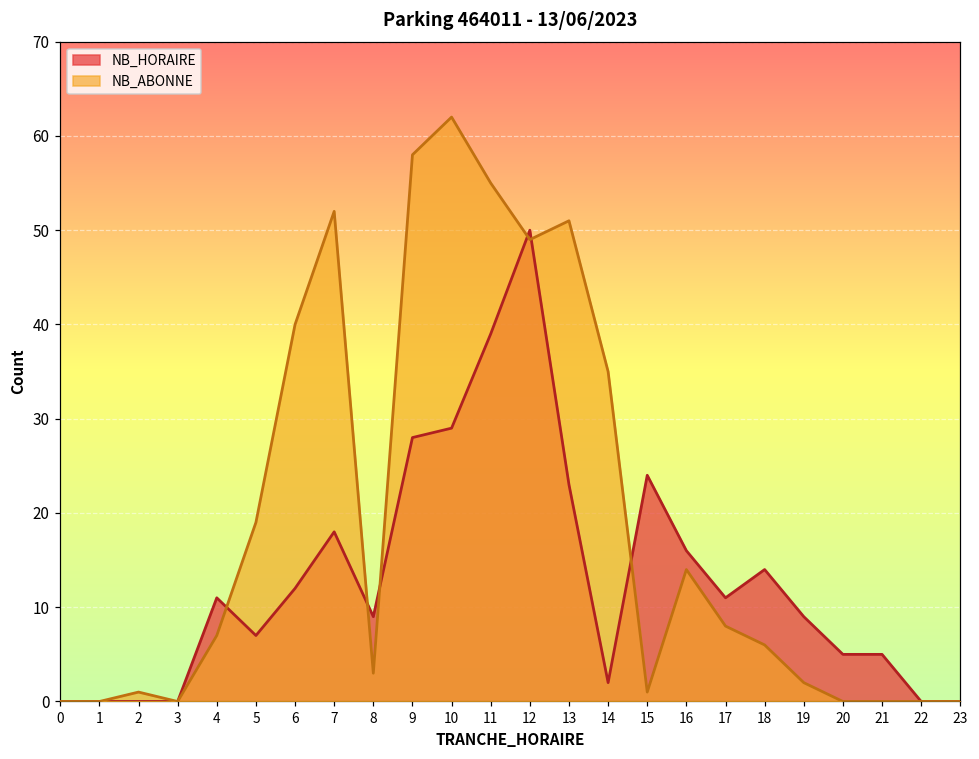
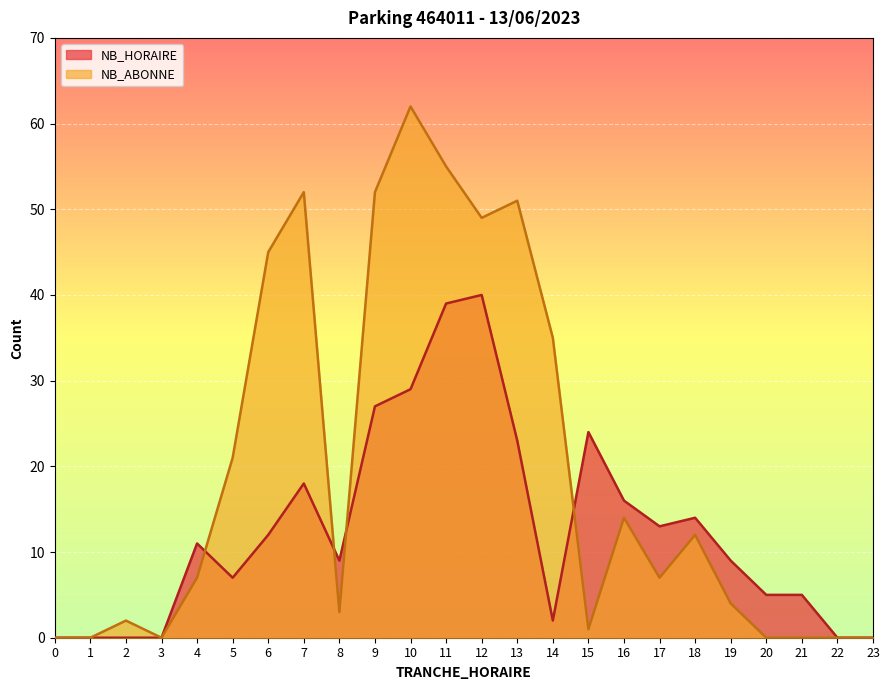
NB_ABONNE, 2: 1 -> 2
NB_ABONNE, 5: 19 -> 21
NB_ABONNE, 6: 40 -> 45
NB_HORAIRE, 9: 28 -> 27
NB_ABONNE, 9: 58 -> 52
NB_HORAIRE, 12: 50 -> 40
NB_HORAIRE, 17: 11 -> 13
NB_ABONNE, 17: 8 -> 7
NB_ABONNE, 18: 6 -> 12
NB_ABONNE, 19: 2 -> 4
